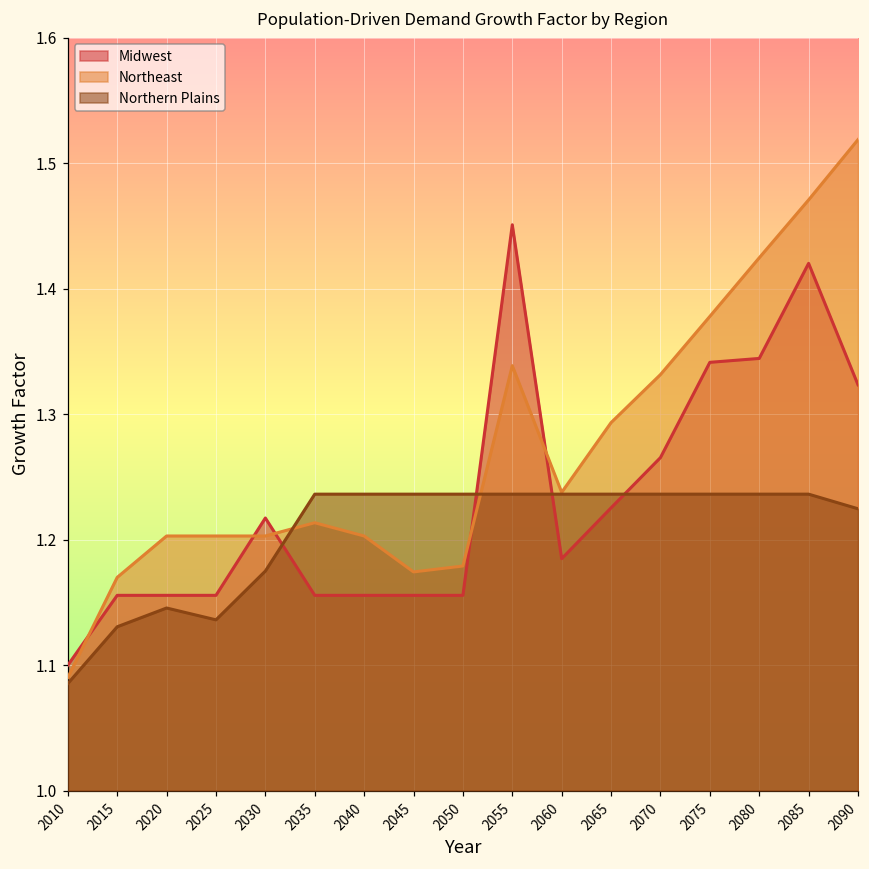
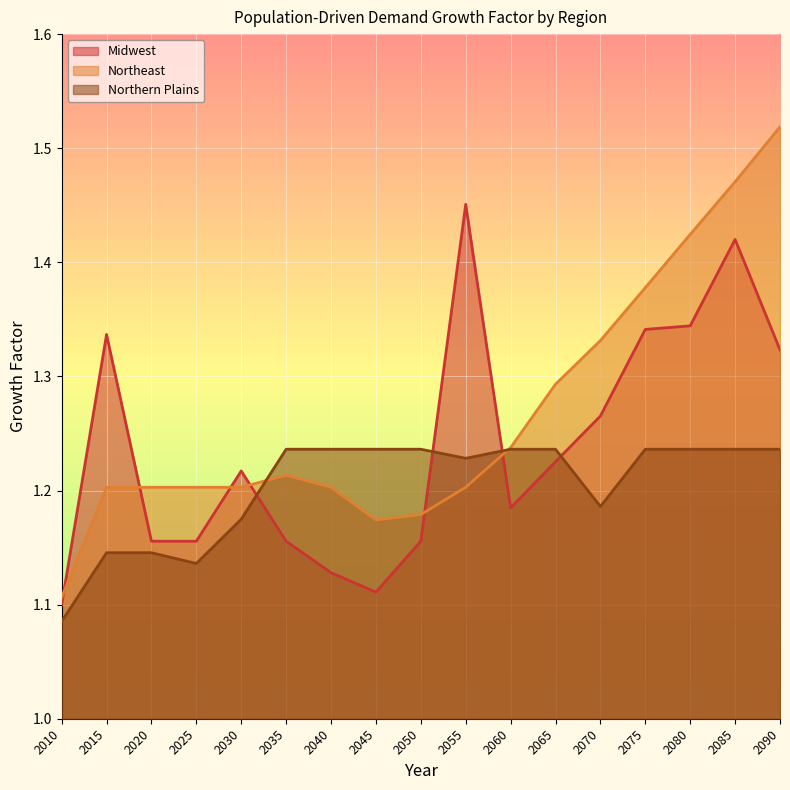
Northeast, 2010: 1.090 -> 1.106
Midwest, 2015: 1.156 -> 1.337
Northeast, 2015: 1.170 -> 1.203
Northern Plains, 2015: 1.131 -> 1.145
Midwest, 2040: 1.156 -> 1.128
Midwest, 2045: 1.156 -> 1.111
Northeast, 2055: 1.339 -> 1.203
Northern Plains, 2055: 1.236 -> 1.228
Northern Plains, 2070: 1.236 -> 1.186
Northern Plains, 2090: 1.225 -> 1.236
